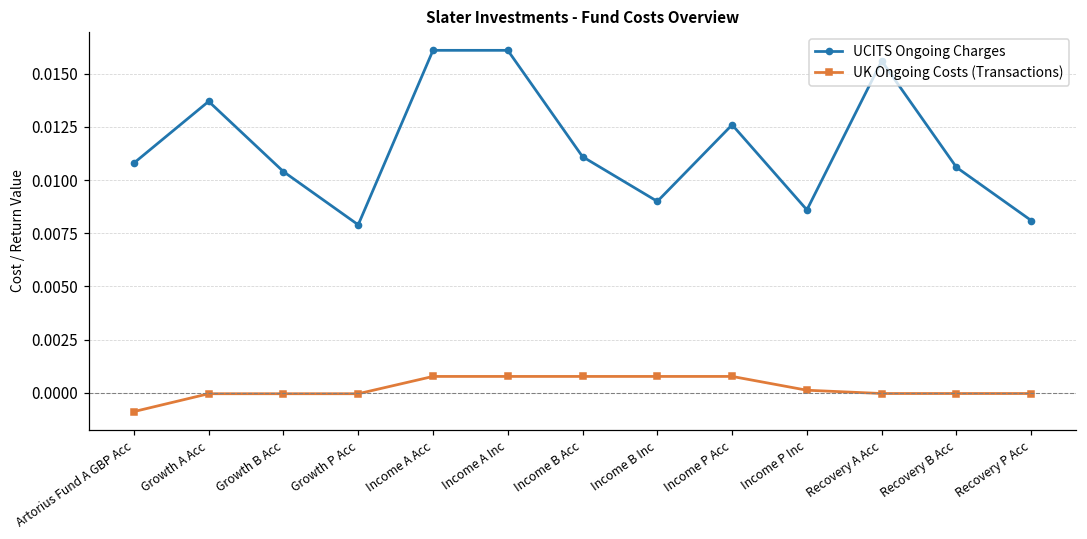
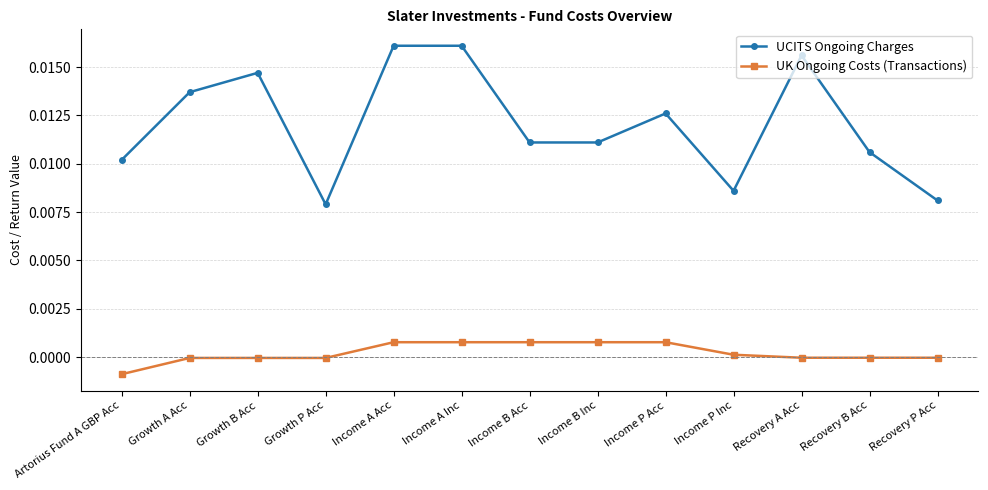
UCITS Ongoing Charges, Artorius Fund A GBP Acc: 0.0108 -> 0.0102
UCITS Ongoing Charges, Growth B Acc: 0.0104 -> 0.0147
UCITS Ongoing Charges, Income B Inc: 0.0090 -> 0.0111
